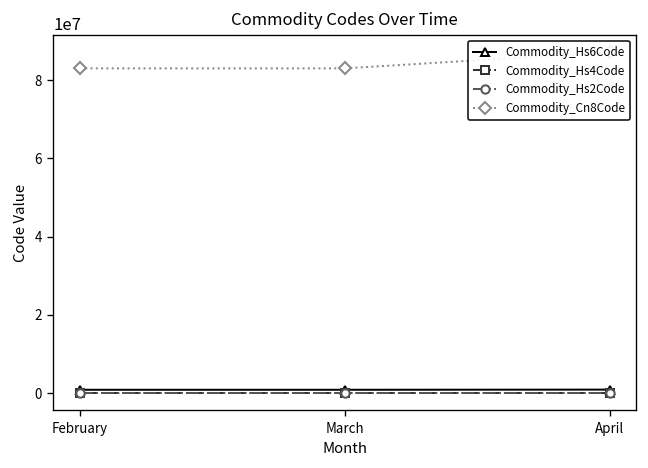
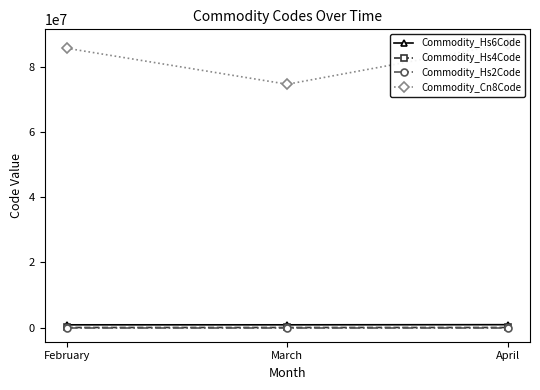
Commodity_Cn8Code, February: 83000000 -> 86000000
Commodity_Cn8Code, March: 83000000 -> 75000000
